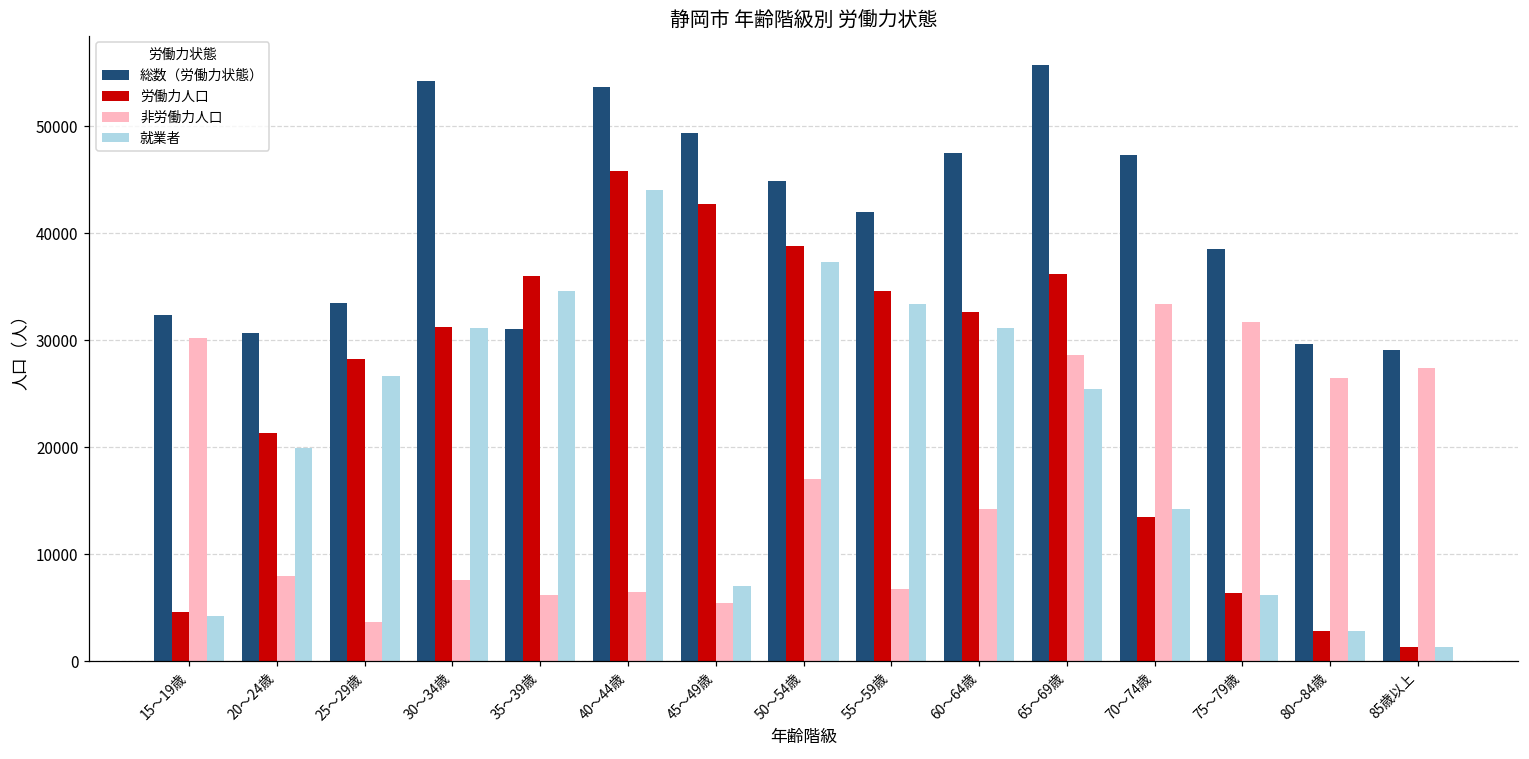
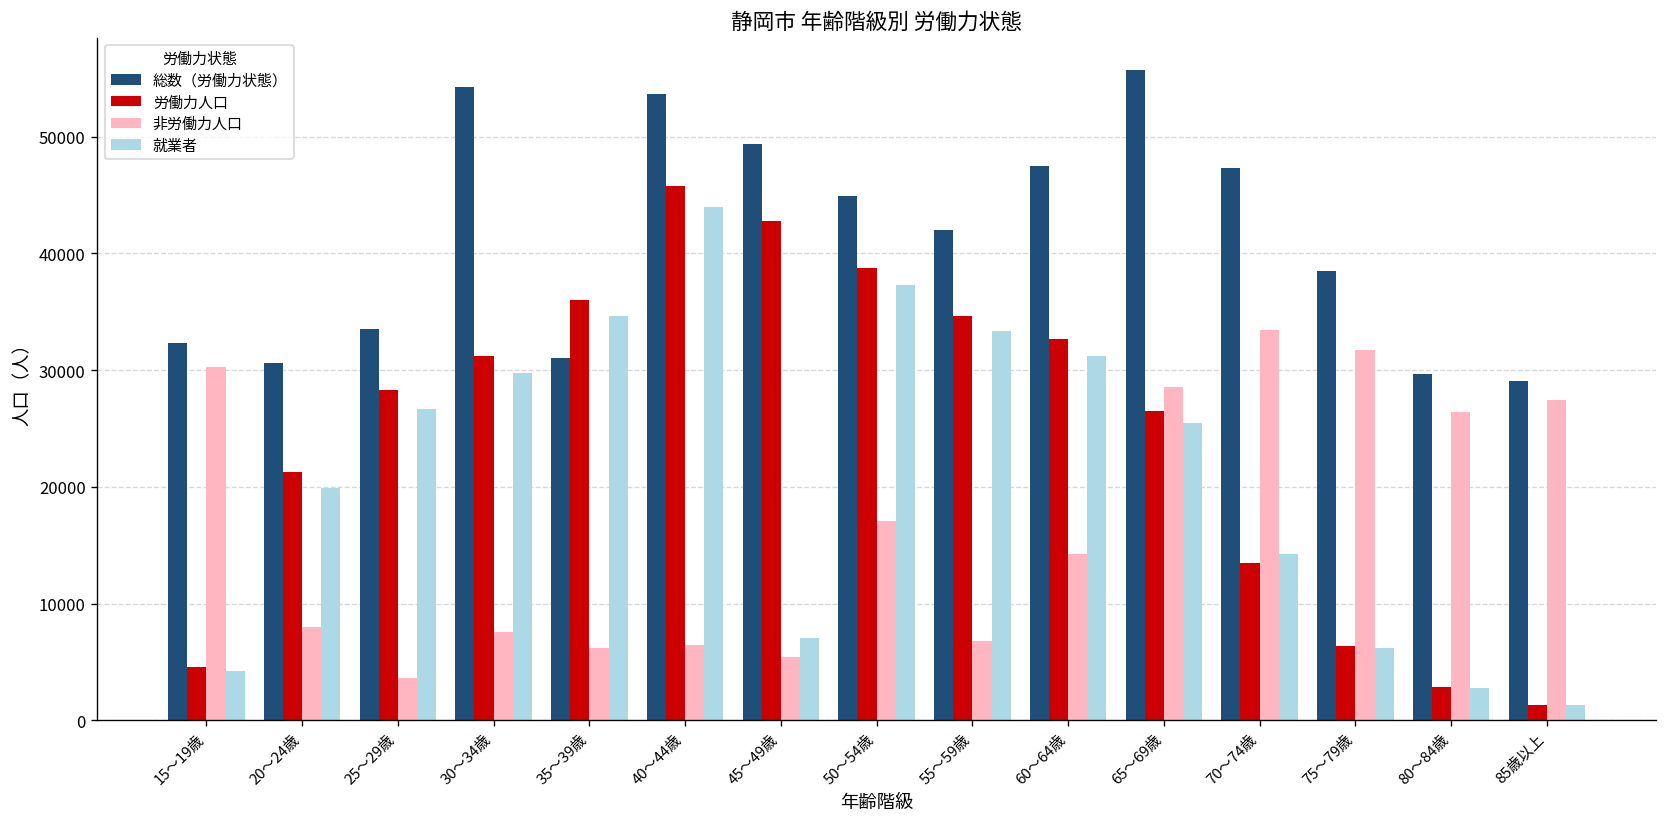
就業者, 30～34歳: 31000 -> 30000
労働力人口, 65～69歳: 36000 -> 27000
